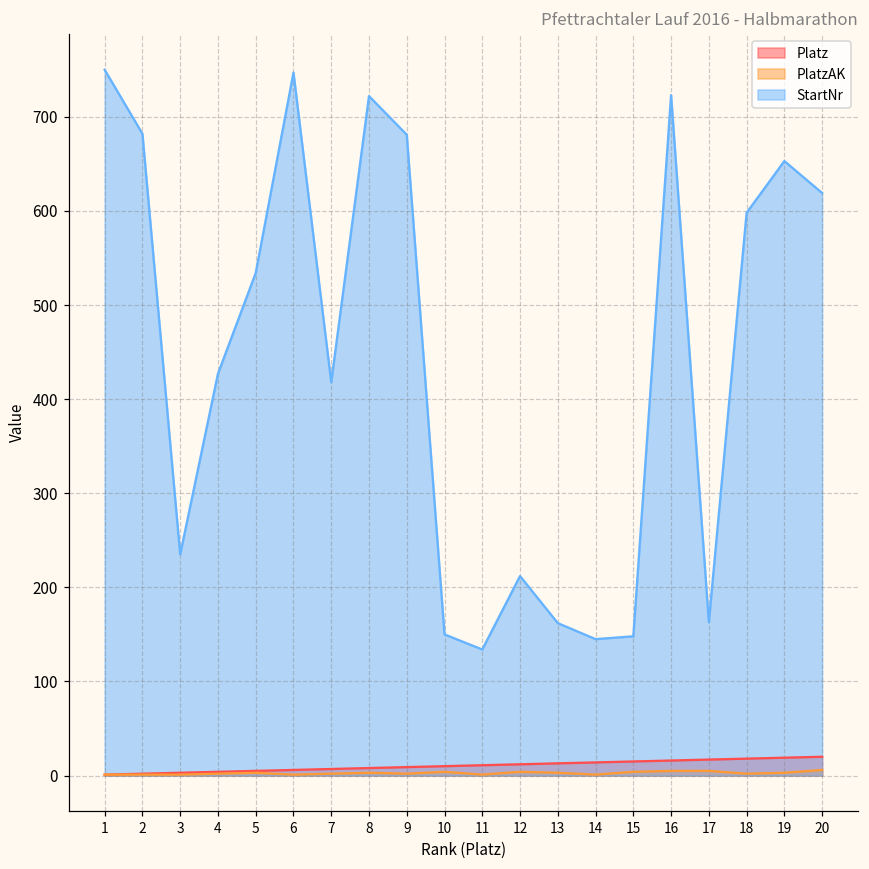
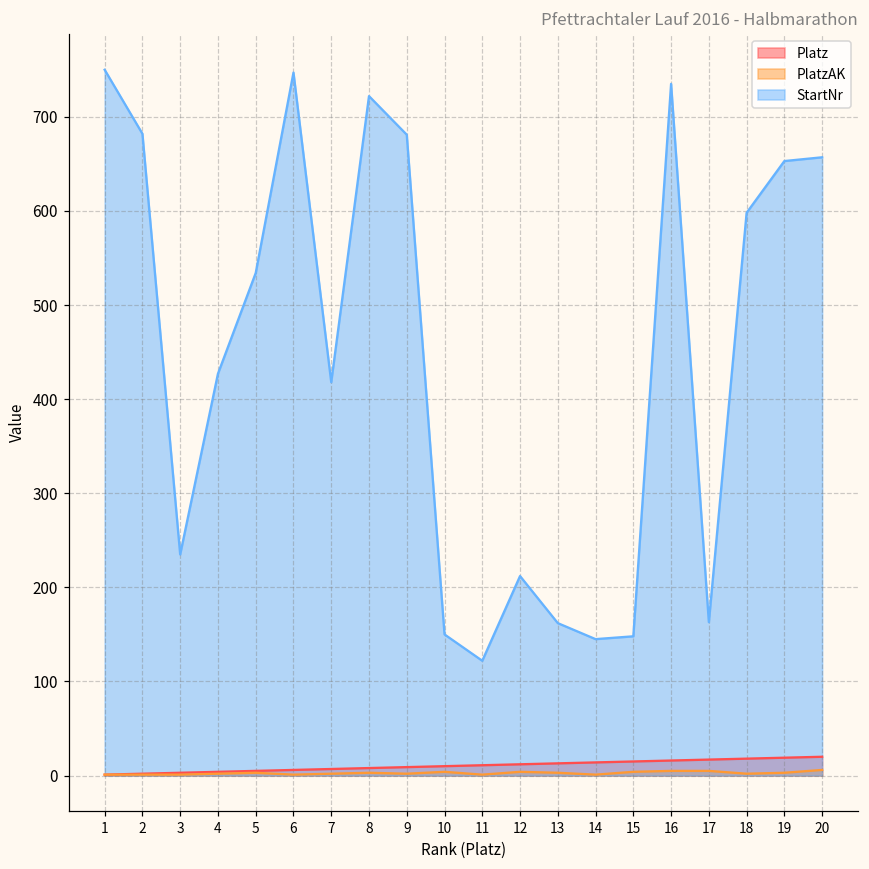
StartNr, 11: 130 -> 120
StartNr, 16: 720 -> 740
StartNr, 20: 620 -> 660
